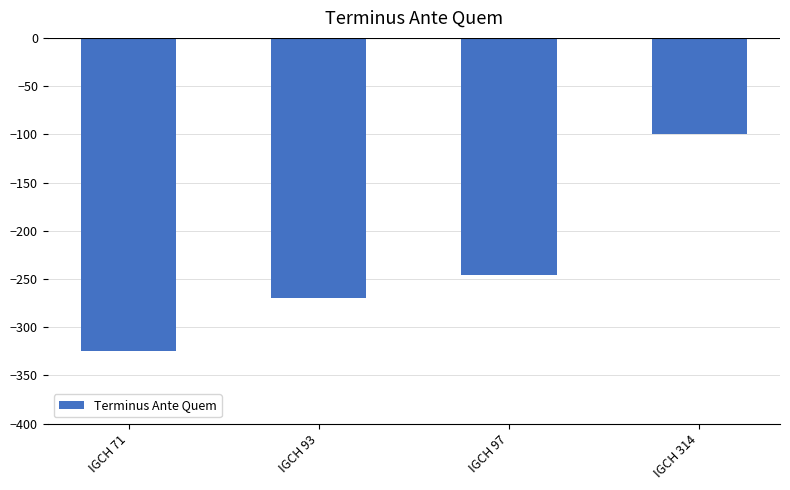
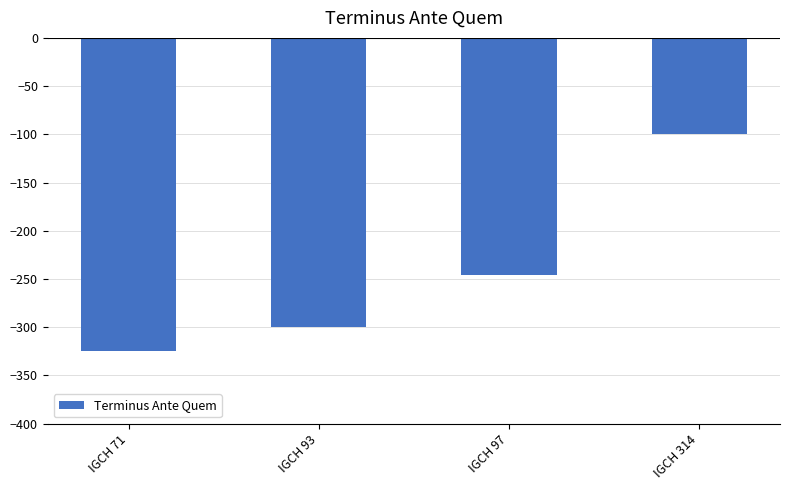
IGCH 93: -270 -> -300
